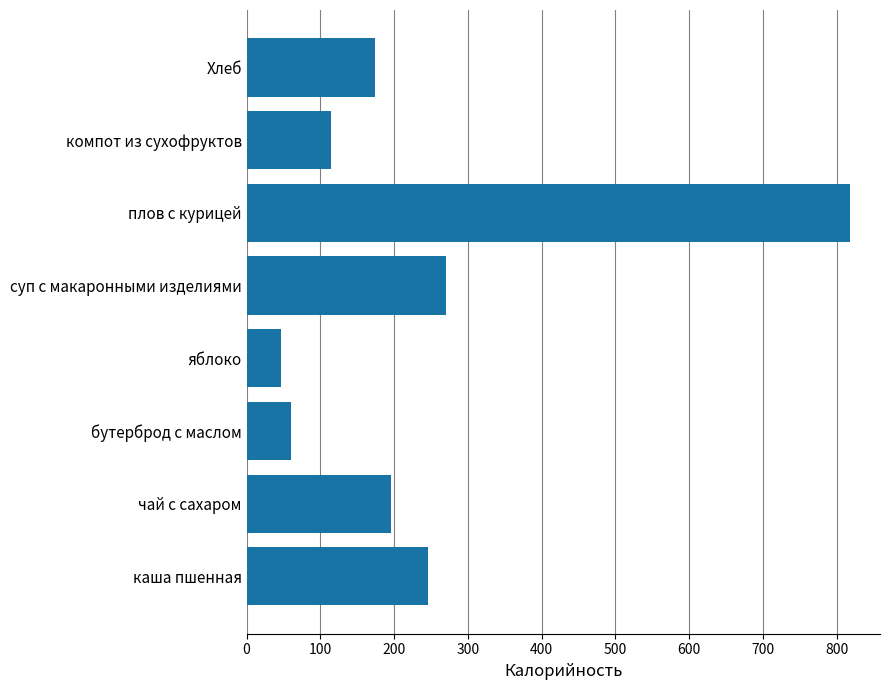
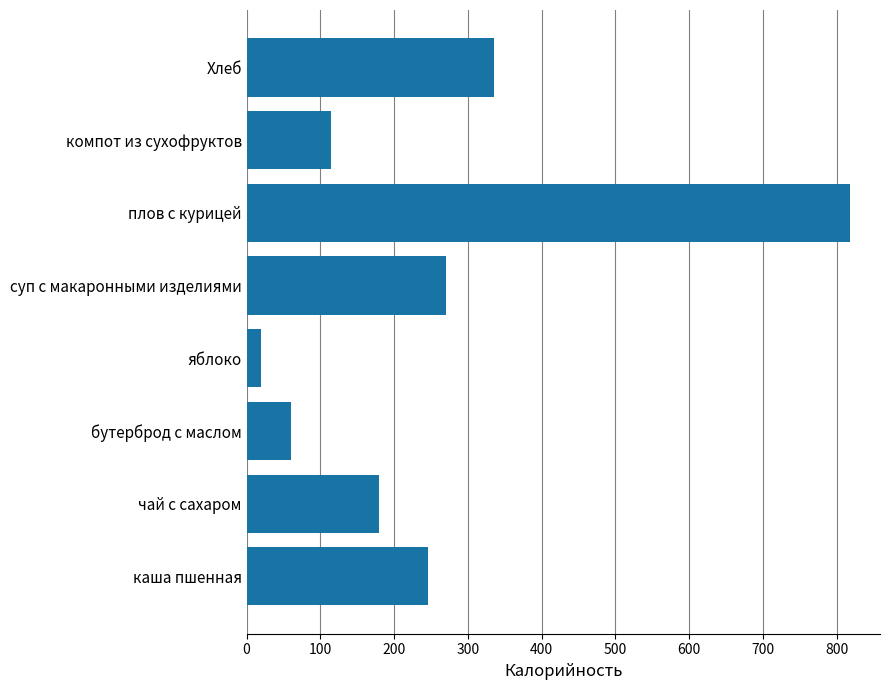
Хлеб: 170 -> 340
яблоко: 50 -> 20
чай с сахаром: 200 -> 180
